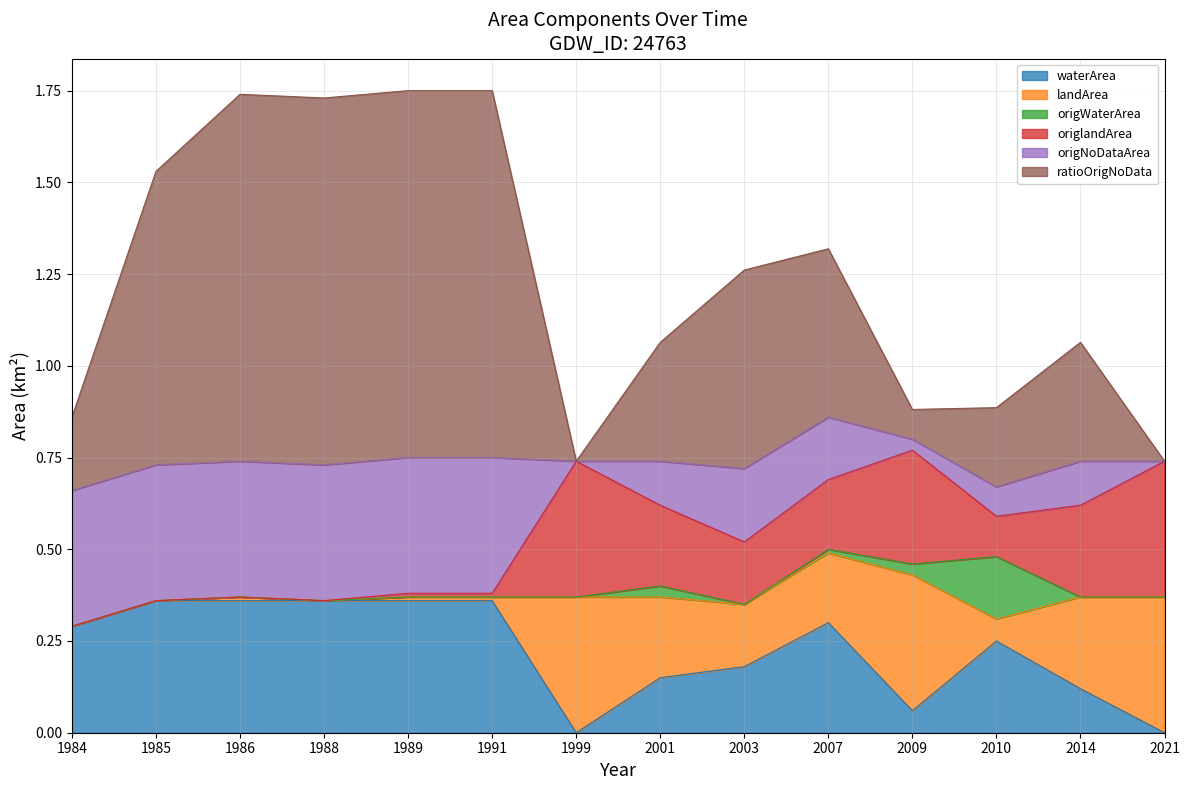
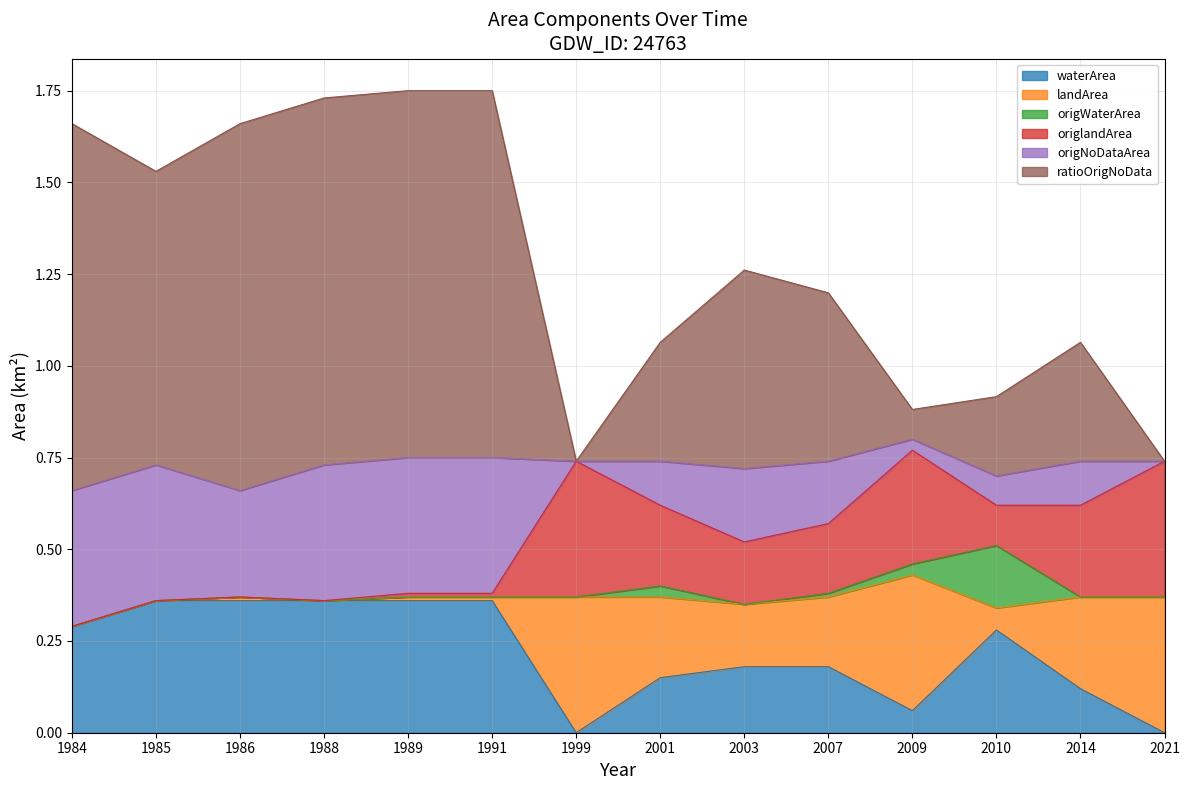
ratioOrigNoData, 1984: 0.2 -> 1.0
origNoDataArea, 1986: 0.37 -> 0.29
waterArea, 2007: 0.30 -> 0.18
waterArea, 2010: 0.25 -> 0.28
